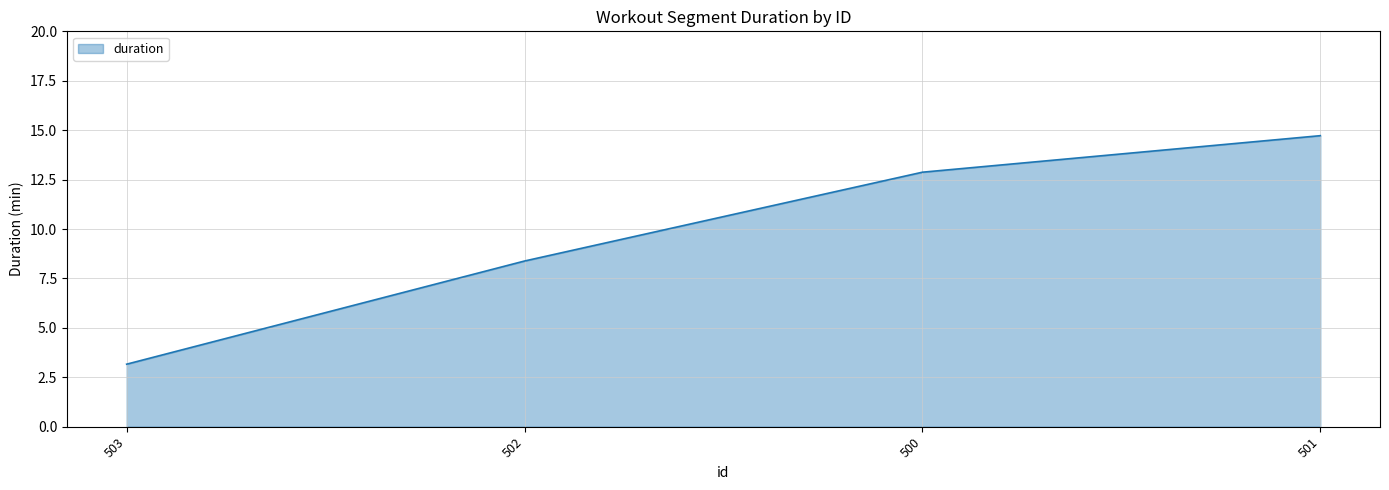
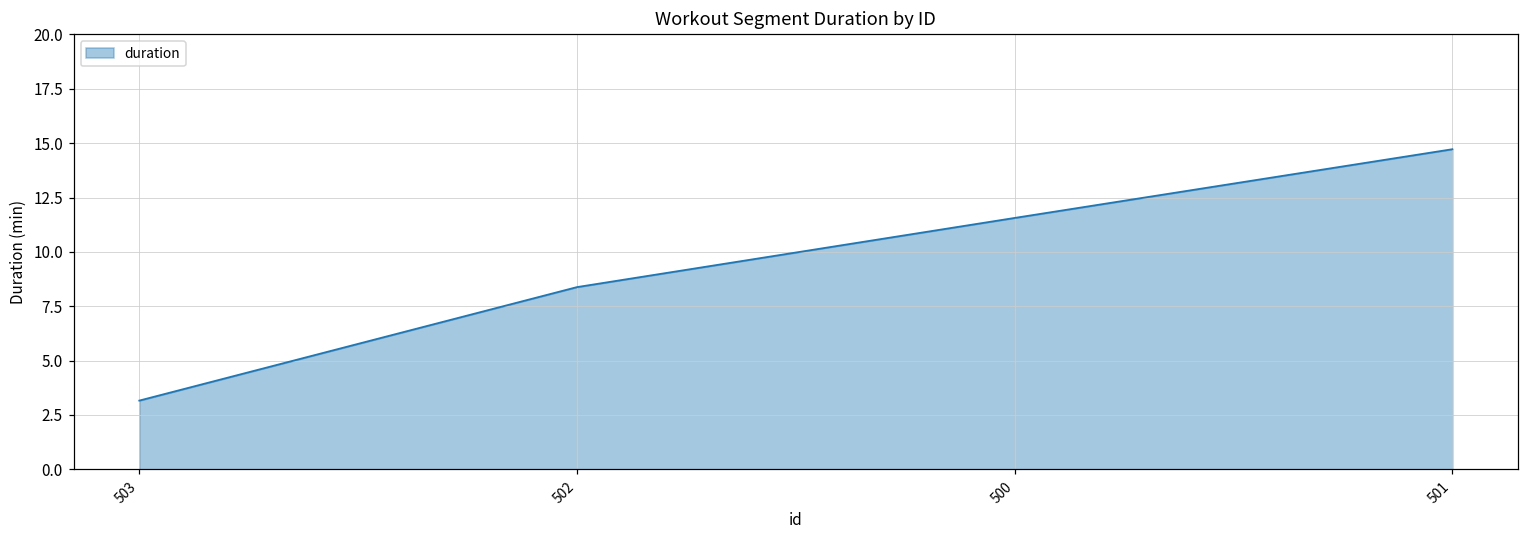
500: 12.9 -> 11.6
